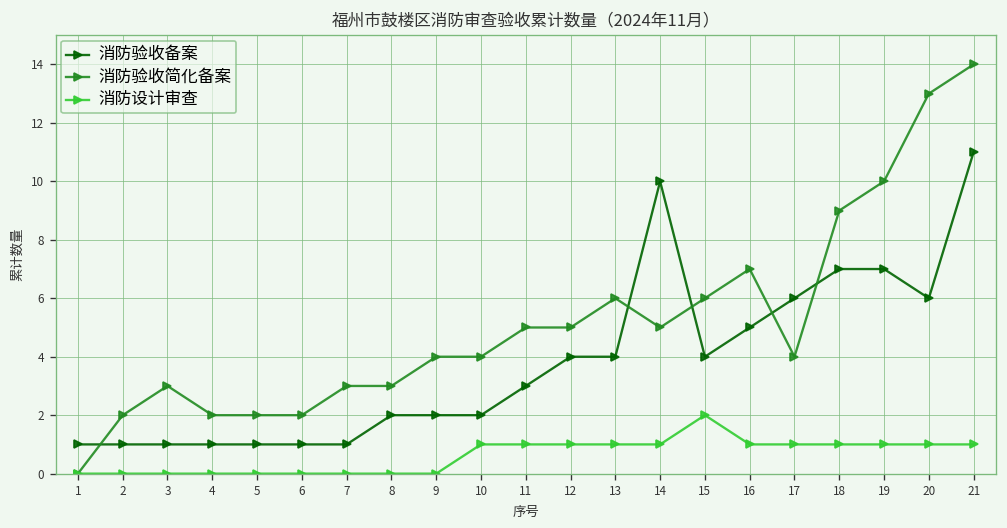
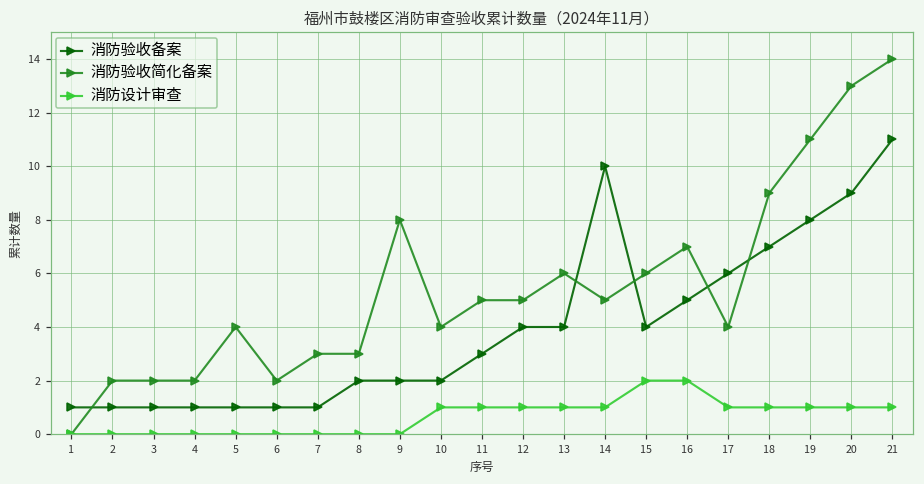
消防验收简化备案, 3: 3 -> 2
消防验收简化备案, 5: 2 -> 4
消防验收简化备案, 9: 4 -> 8
消防设计审查, 16: 1 -> 2
消防验收备案, 19: 7 -> 8
消防验收简化备案, 19: 10 -> 11
消防验收备案, 20: 6 -> 9
